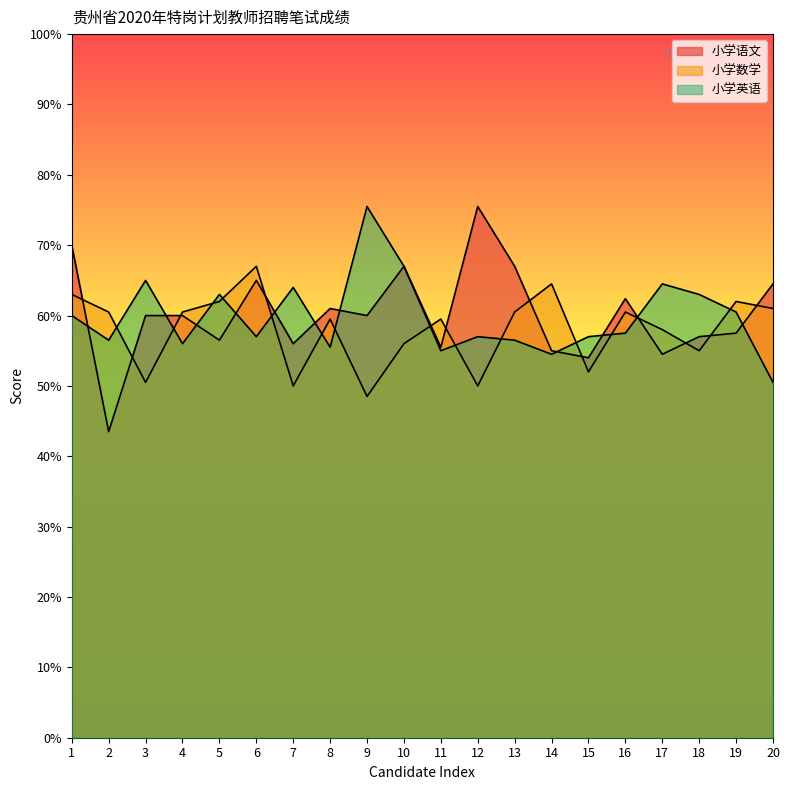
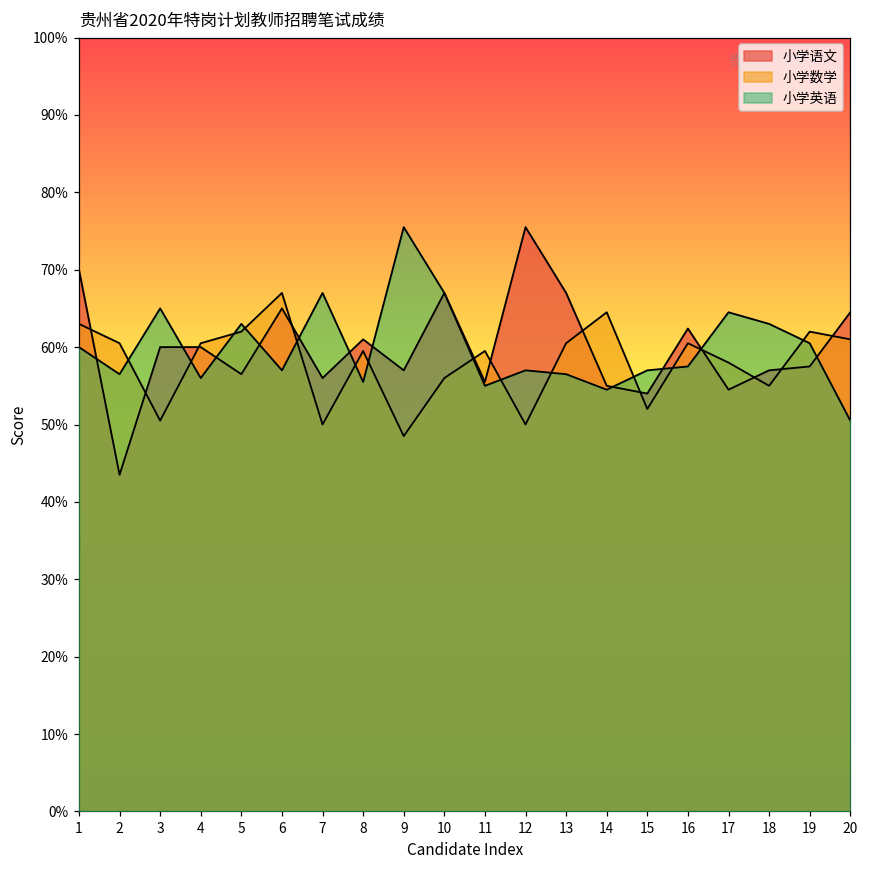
小学英语, 7: 64% -> 67%
小学语文, 9: 60% -> 57%
